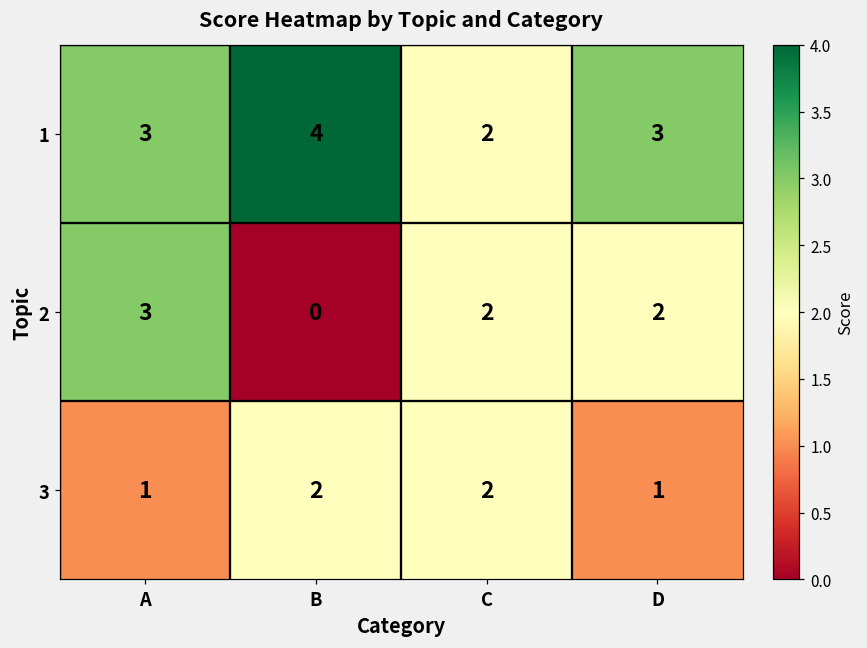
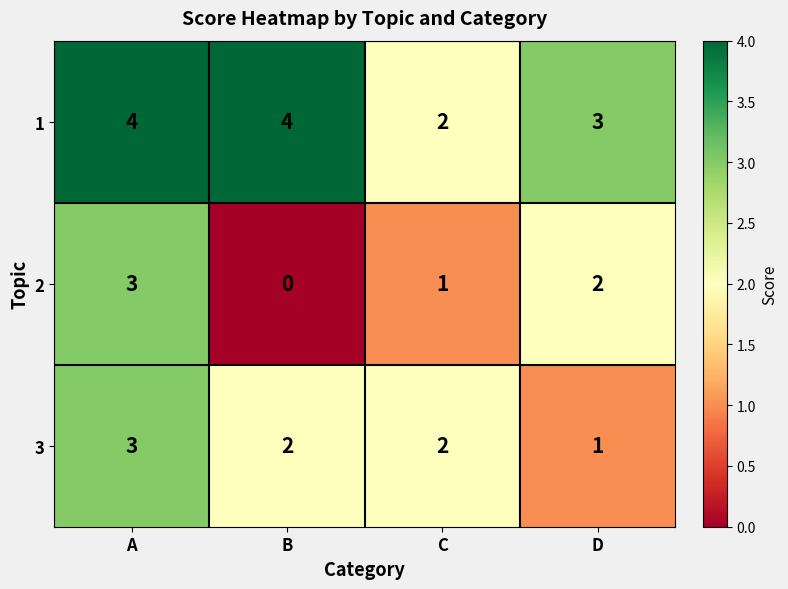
1, A: 3 -> 4
2, C: 2 -> 1
3, A: 1 -> 3
